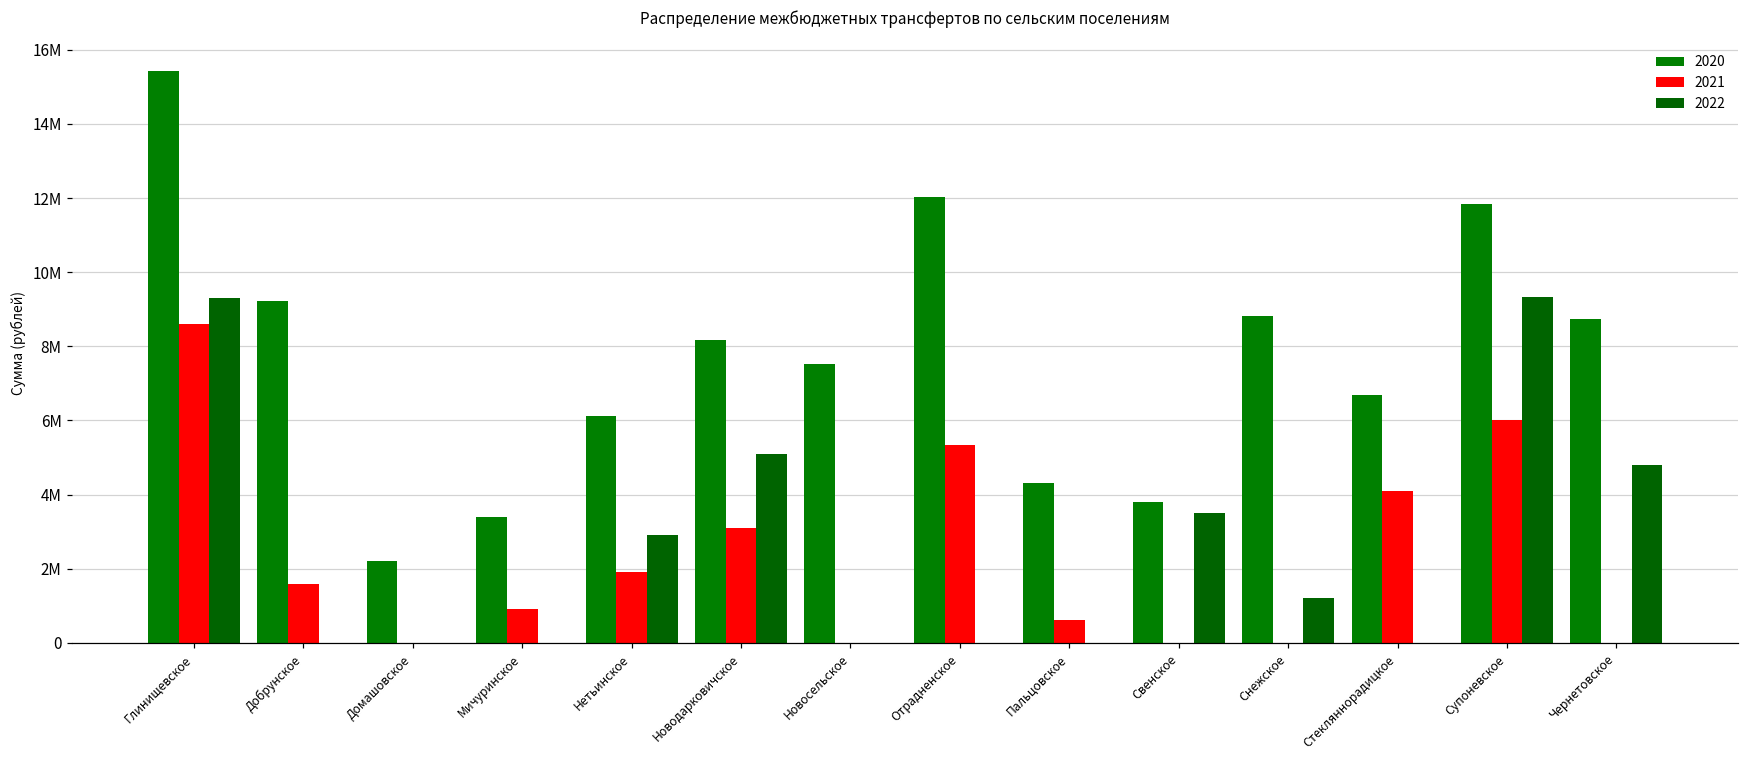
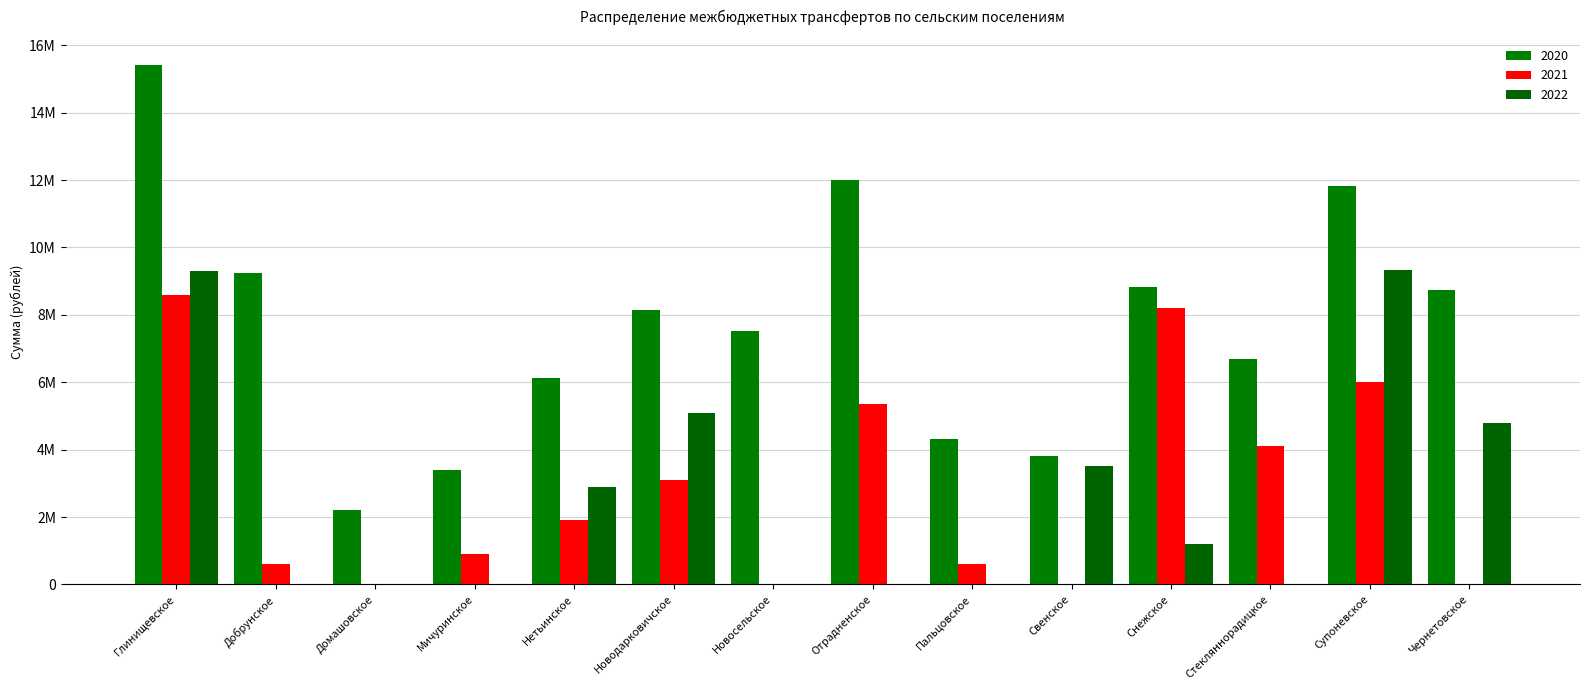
2021, Добрунское: 1600000 -> 600000
2021, Снежское: 0 -> 8200000
